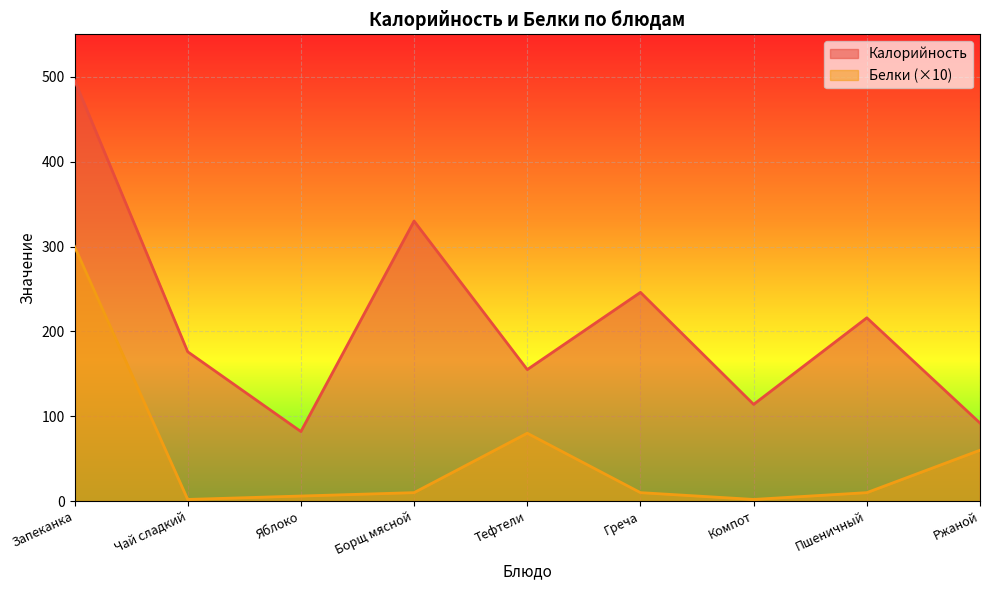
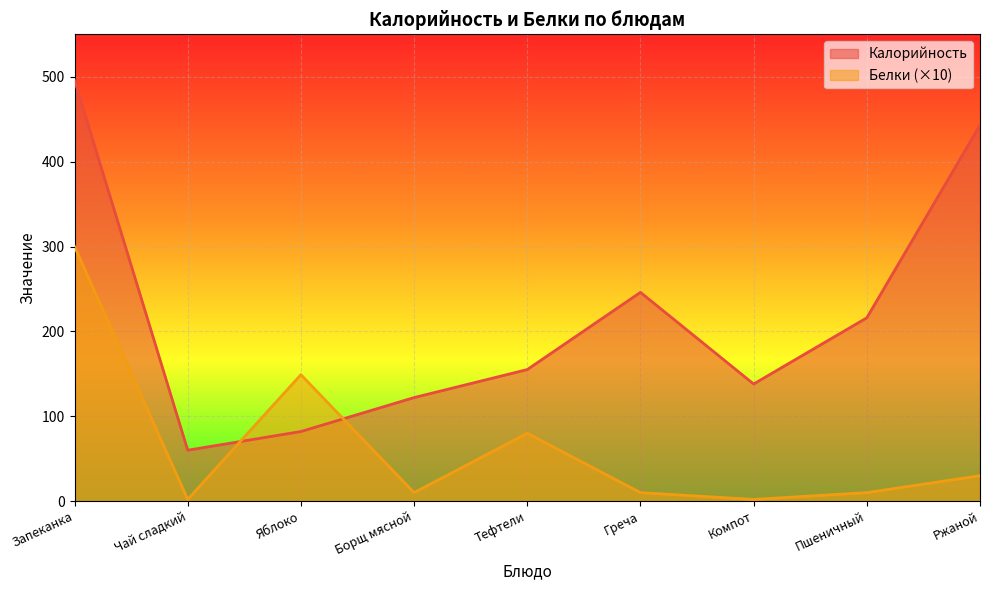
Калорийность, Чай сладкий: 180 -> 60
Белки (×10), Яблоко: 10 -> 150
Калорийность, Борщ мясной: 330 -> 120
Калорийность, Компот: 110 -> 140
Калорийность, Ржаной: 90 -> 440
Белки (×10), Ржаной: 60 -> 30
